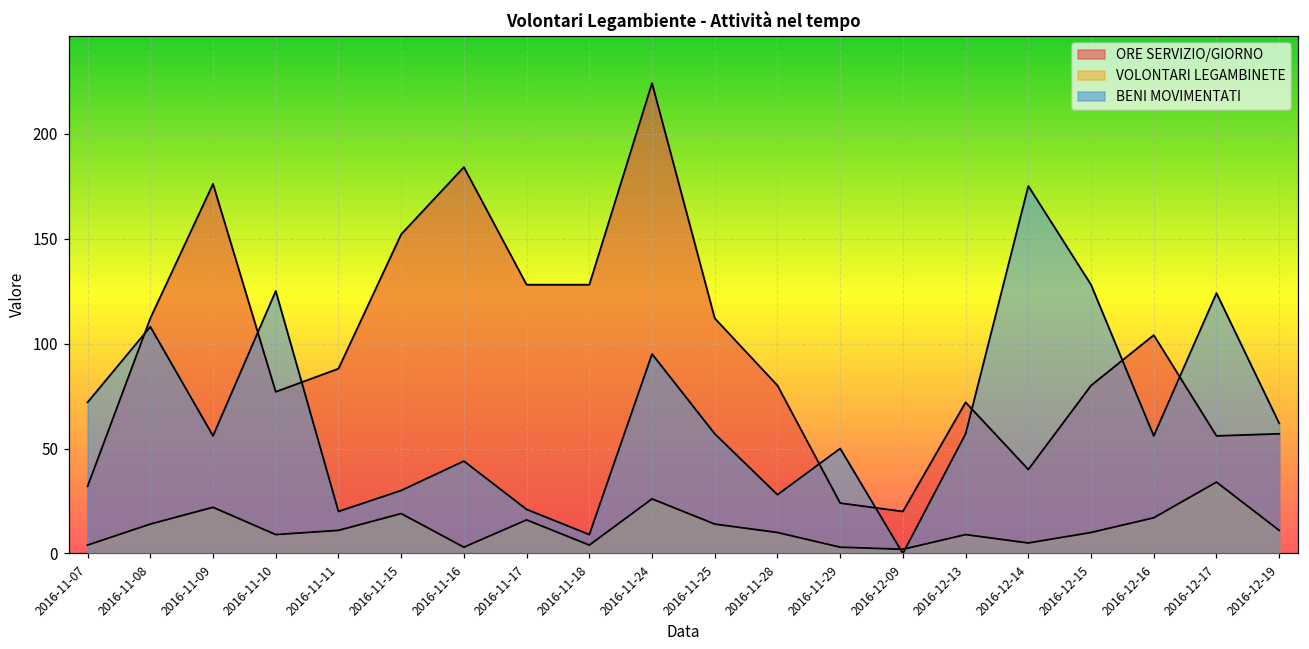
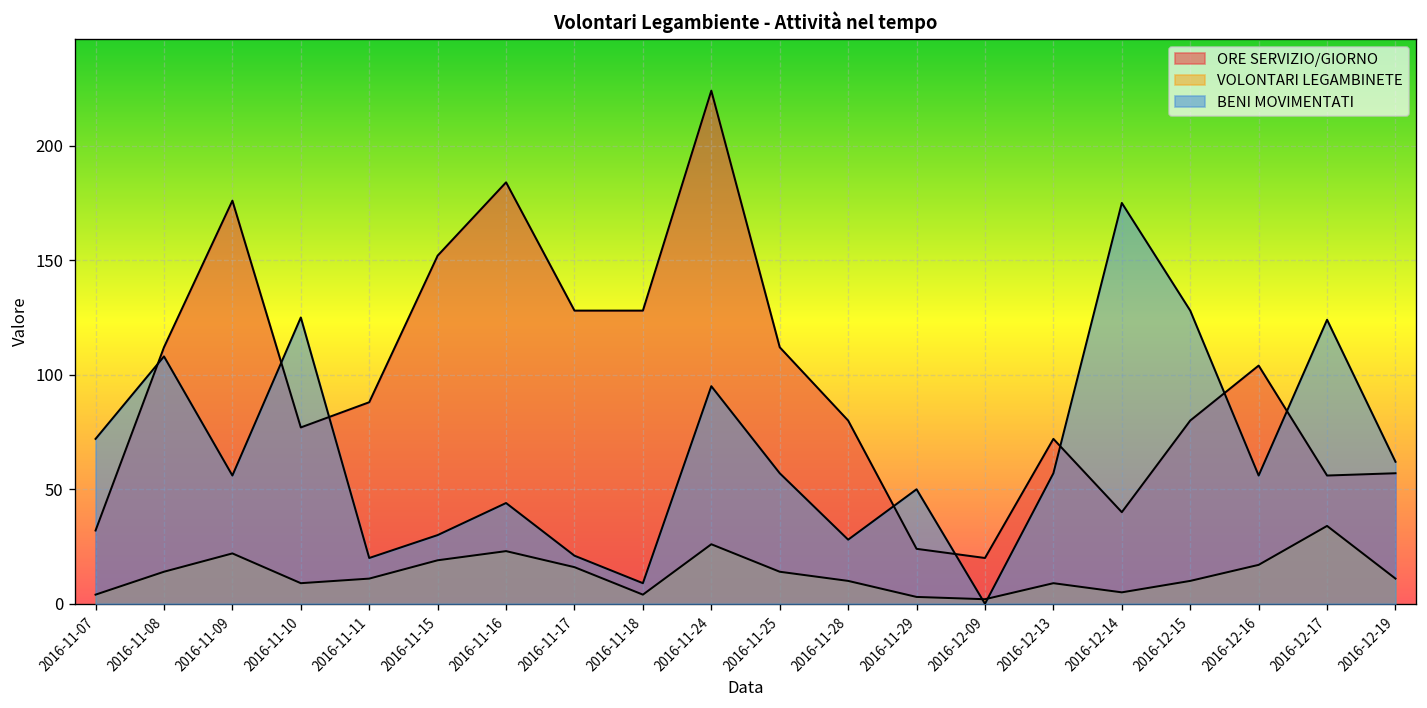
VOLONTARI LEGAMBINETE, 2016-11-16: 3 -> 23
